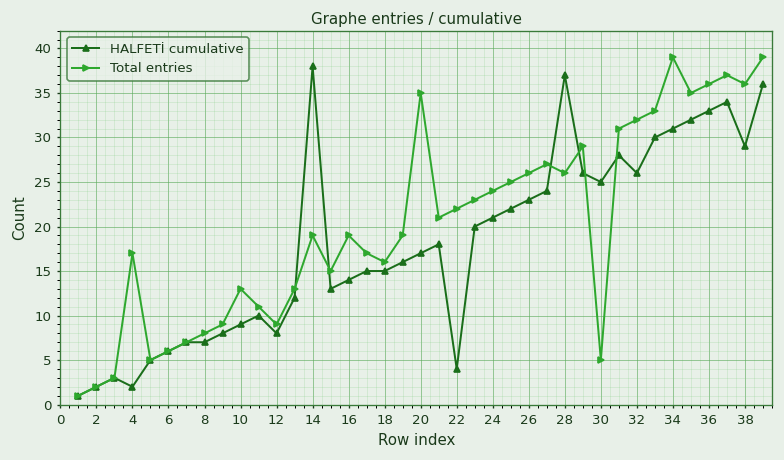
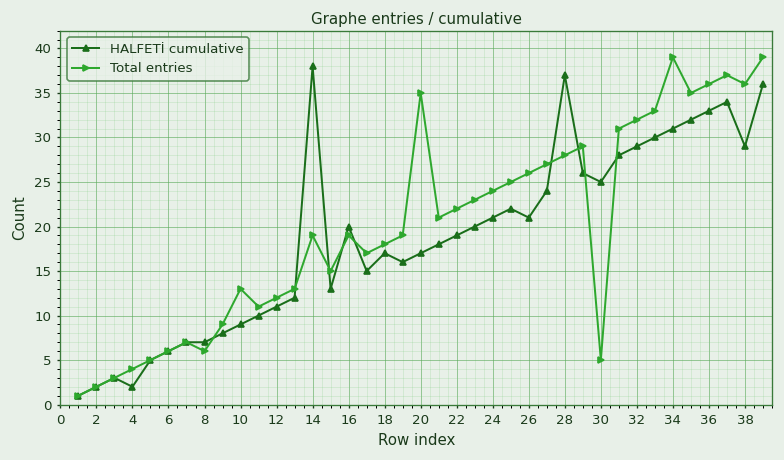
Total entries, 4: 17 -> 4
Total entries, 8: 8 -> 6
HALFETİ cumulative, 12: 8 -> 11
Total entries, 12: 9 -> 12
HALFETİ cumulative, 16: 14 -> 20
HALFETİ cumulative, 18: 15 -> 17
Total entries, 18: 16 -> 18
HALFETİ cumulative, 22: 4 -> 19
HALFETİ cumulative, 26: 23 -> 21
Total entries, 28: 26 -> 28
HALFETİ cumulative, 32: 26 -> 29
